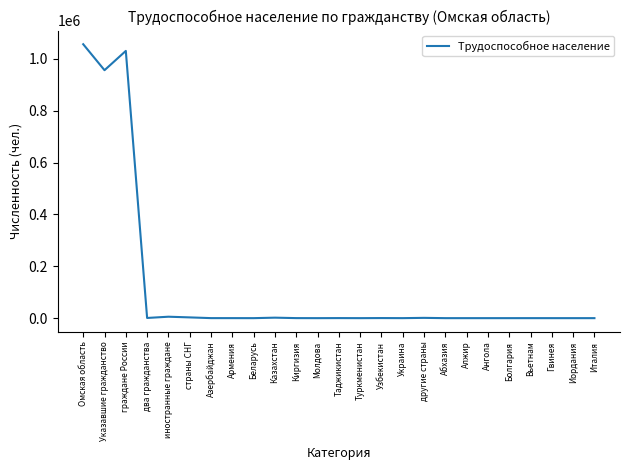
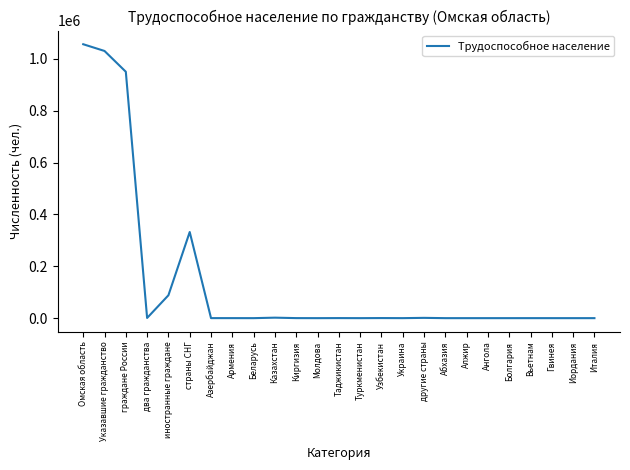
Указавшие гражданство: 960000 -> 1030000
граждане России: 1030000 -> 950000
иностранные граждане: 10000 -> 90000
страны СНГ: 0 -> 330000
